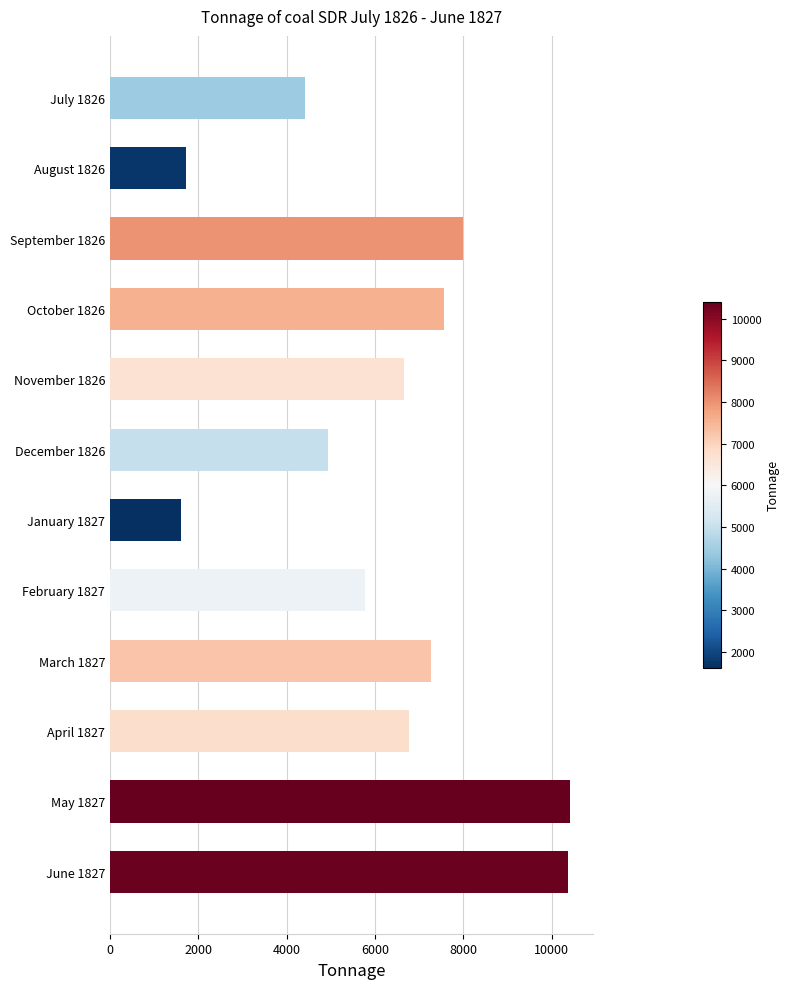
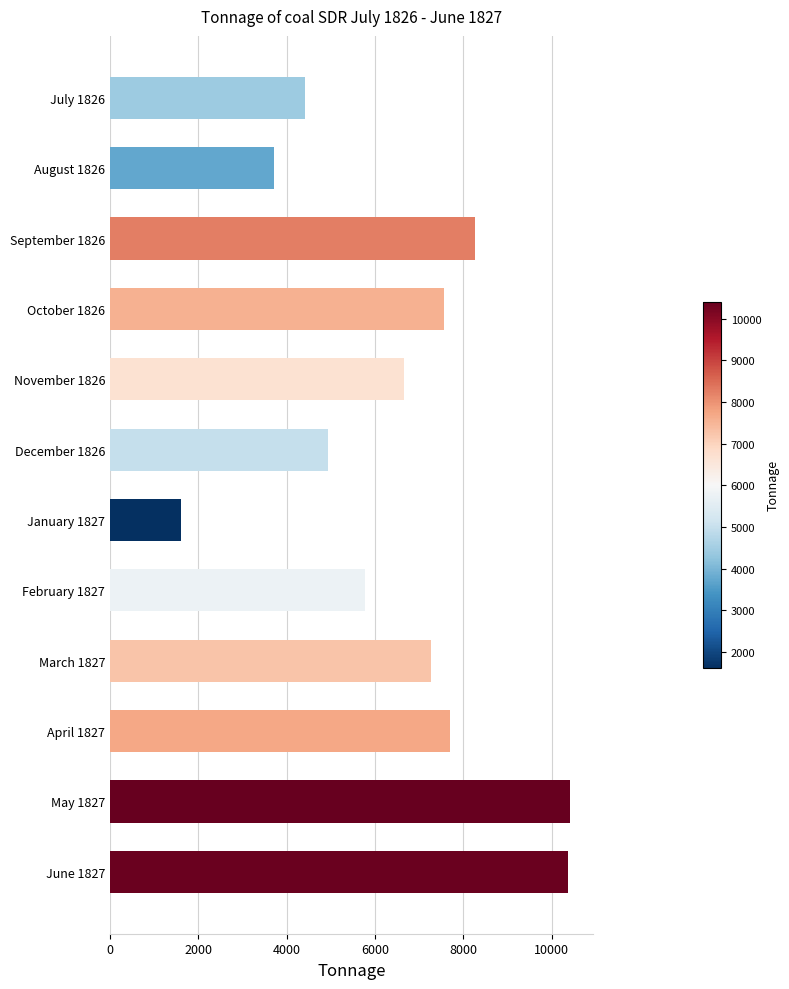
August 1826: 1700 -> 3700
September 1826: 8000 -> 8300
April 1827: 6800 -> 7700
